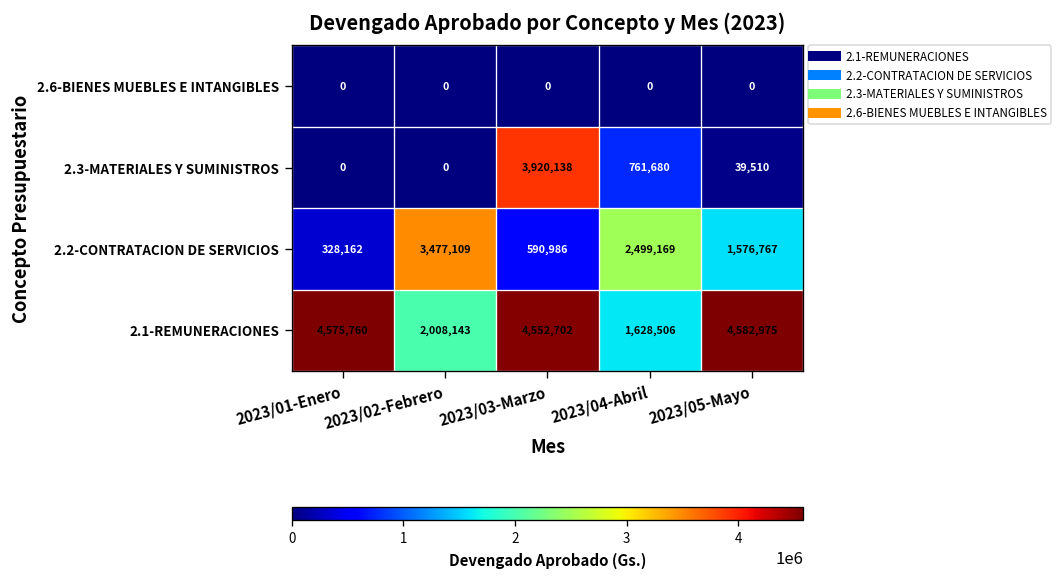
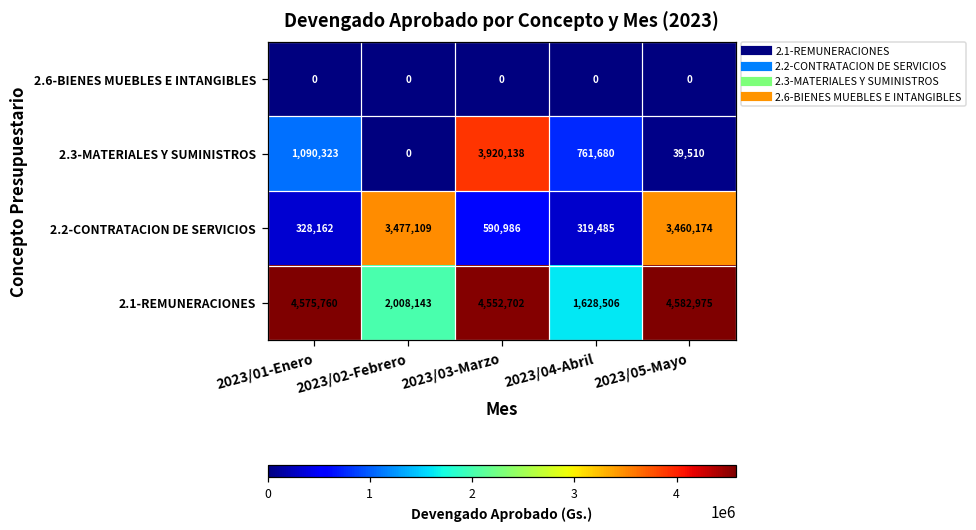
2.3-MATERIALES Y SUMINISTROS, 2023/01-Enero: 0 -> 1,090,323
2.2-CONTRATACION DE SERVICIOS, 2023/04-Abril: 2,499,169 -> 319,485
2.2-CONTRATACION DE SERVICIOS, 2023/05-Mayo: 1,576,767 -> 3,460,174
